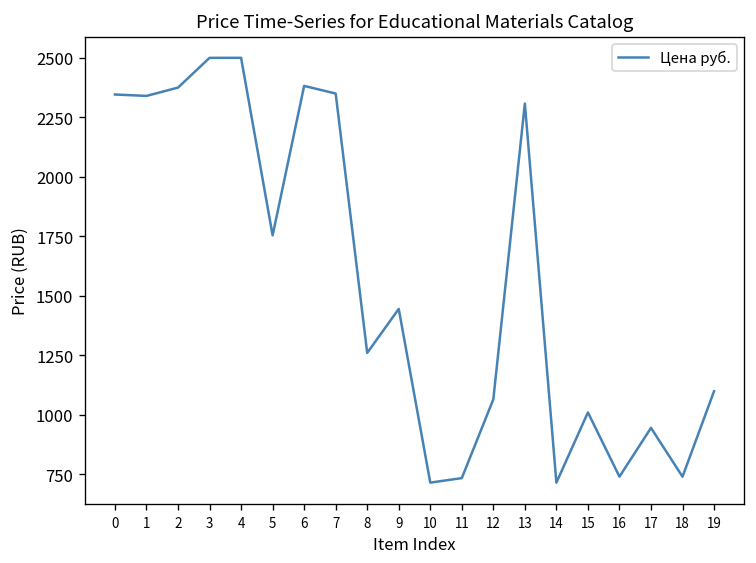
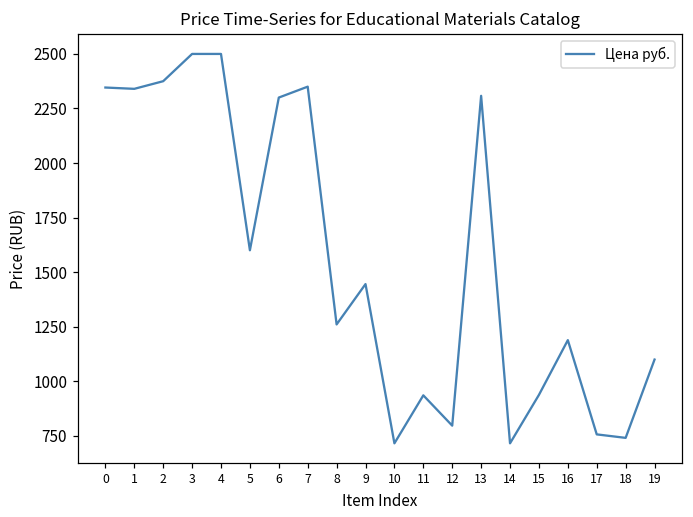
5: 1750 -> 1600
6: 2380 -> 2300
11: 730 -> 940
12: 1070 -> 800
15: 1010 -> 940
16: 740 -> 1190
17: 950 -> 760
